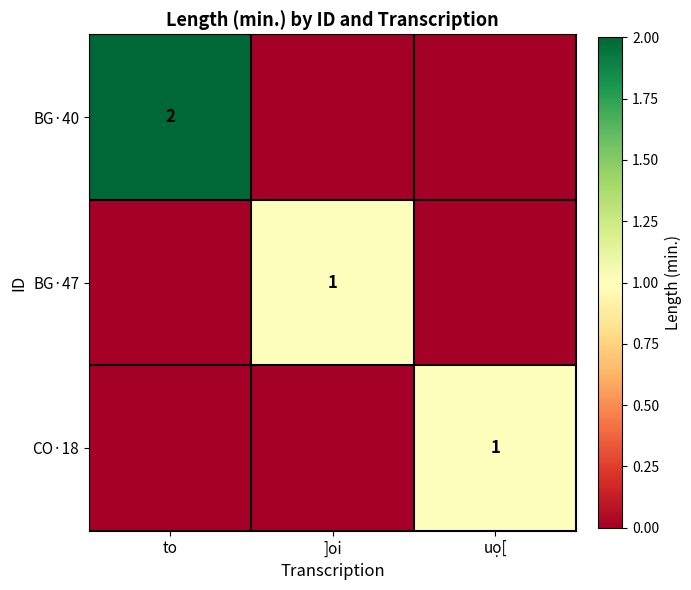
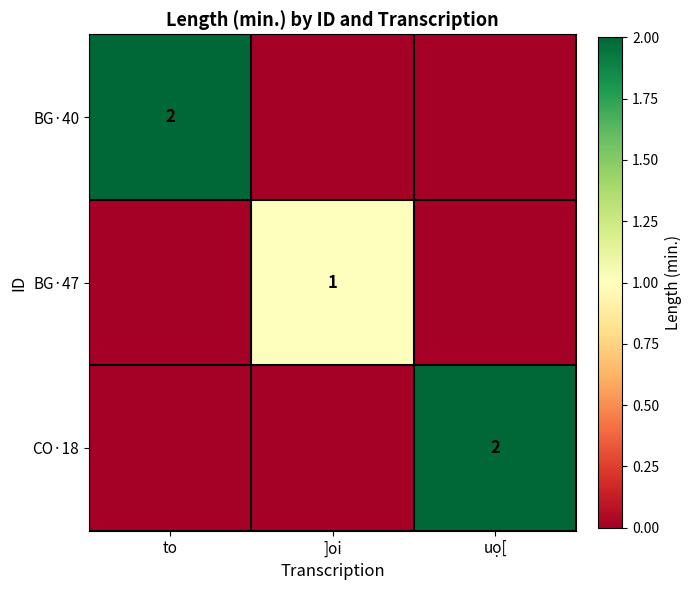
CO·18, uọ[: 1 -> 2
